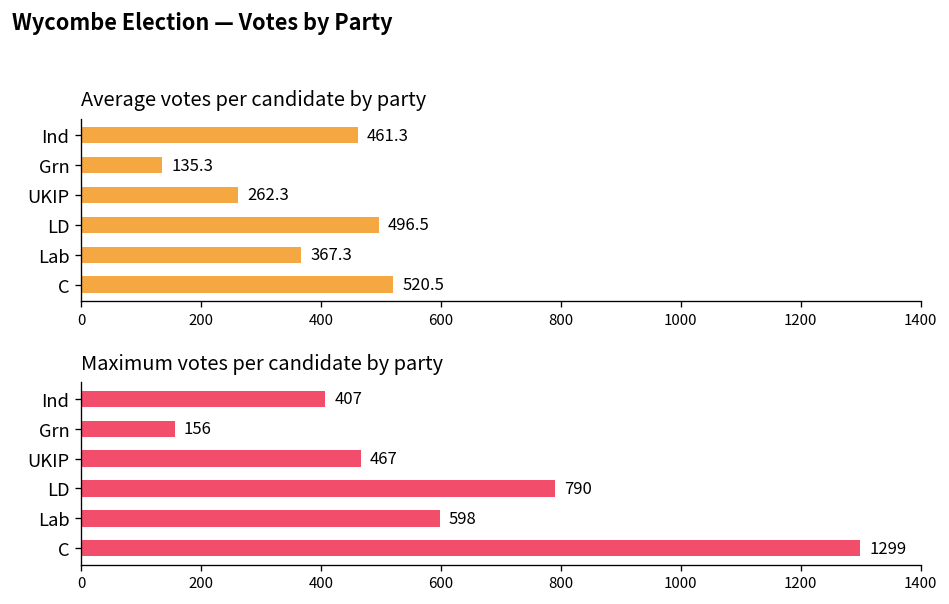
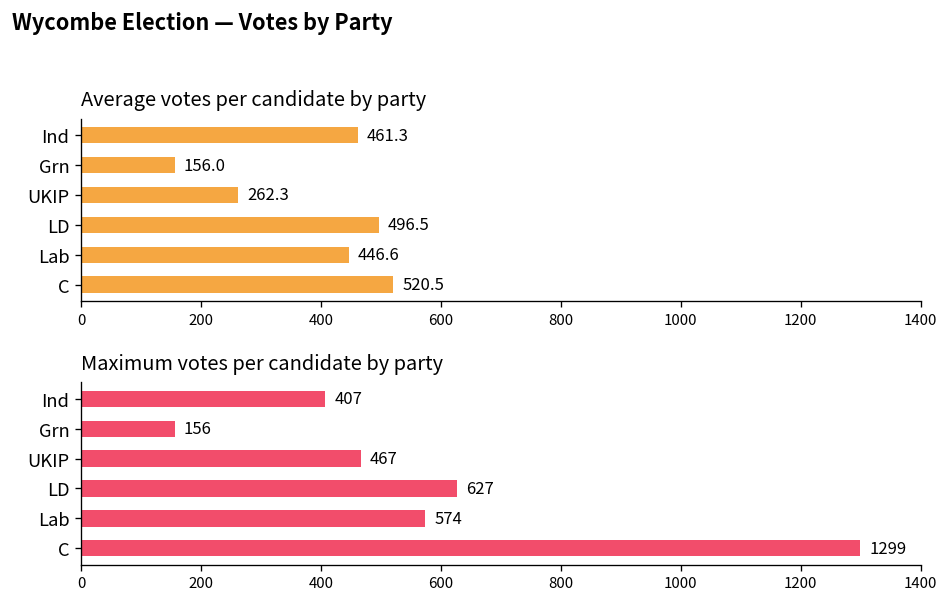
Average votes per candidate by party, Grn: 135.3 -> 156.0
Average votes per candidate by party, Lab: 367.3 -> 446.6
Maximum votes per candidate by party, LD: 790 -> 627
Maximum votes per candidate by party, Lab: 598 -> 574
